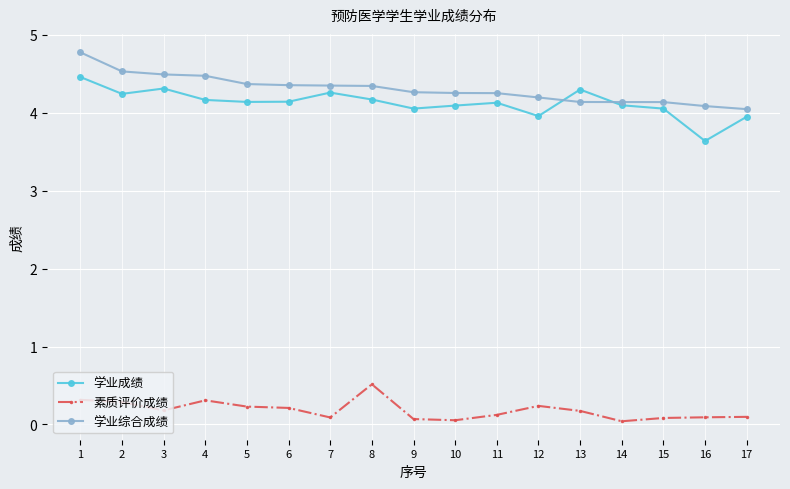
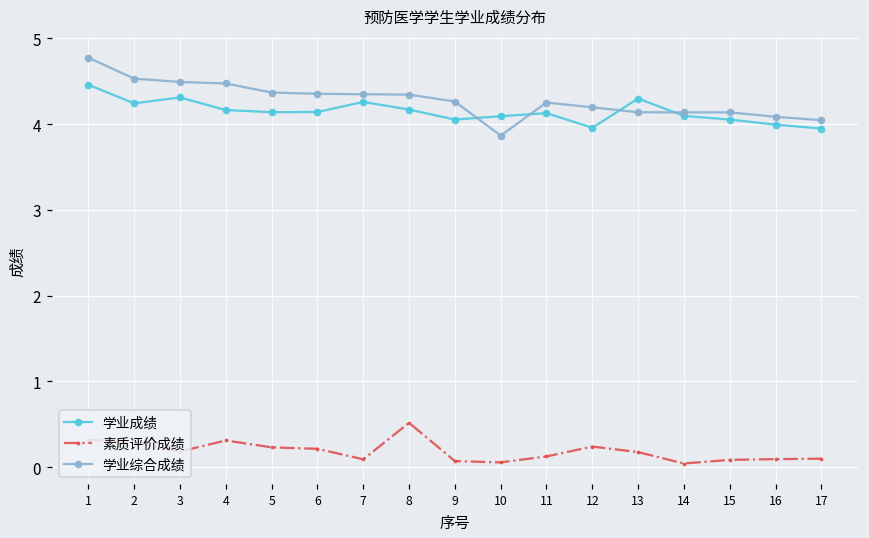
学业综合成绩, 10: 4.3 -> 3.9
学业成绩, 16: 3.6 -> 4.0
